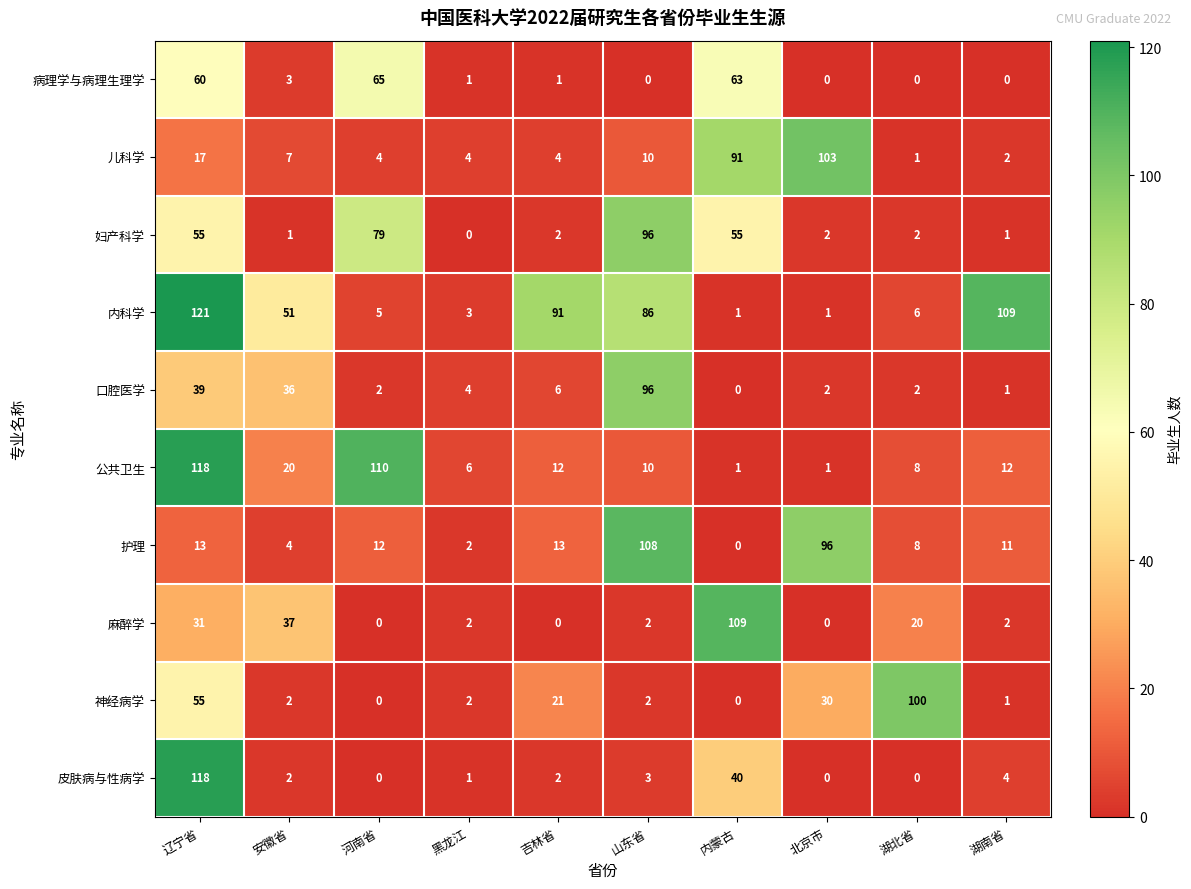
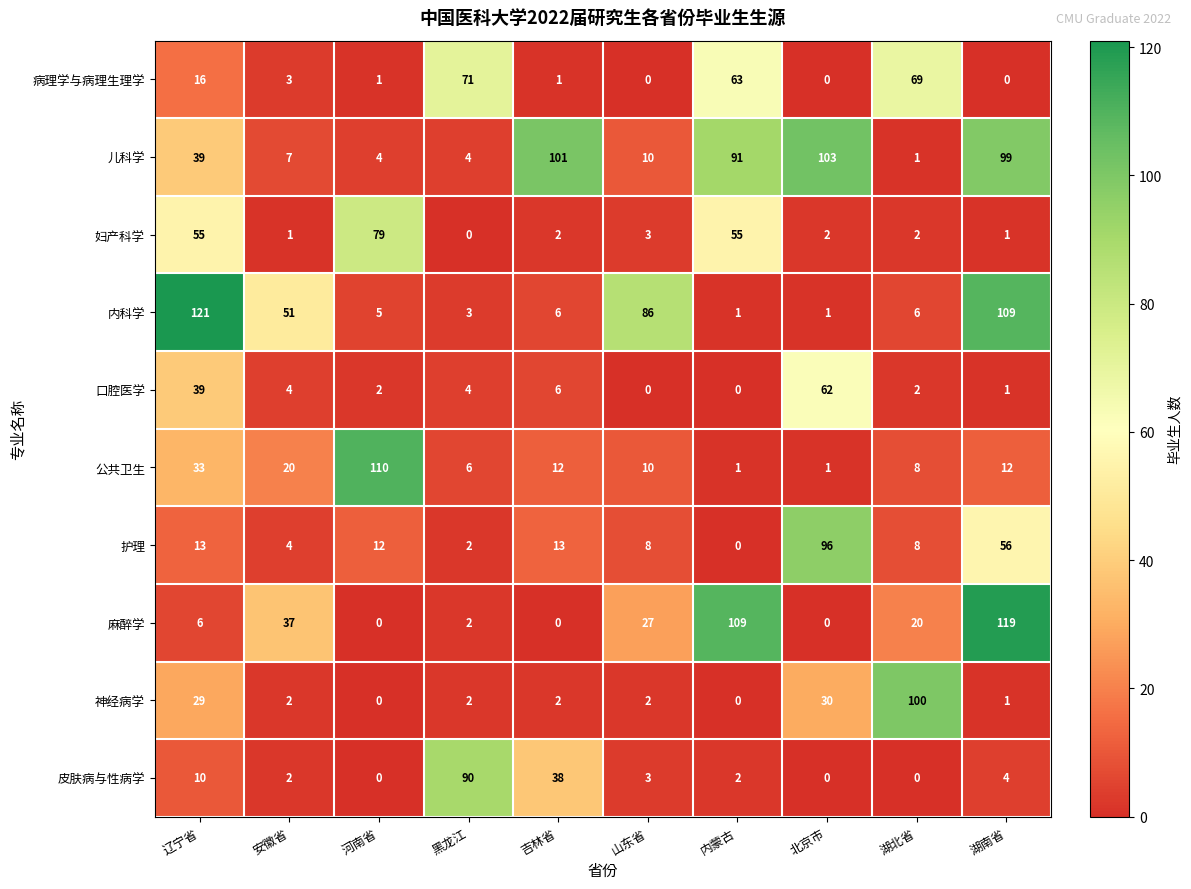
病理学与病理生理学, 辽宁省: 60 -> 16
病理学与病理生理学, 河南省: 65 -> 1
病理学与病理生理学, 黑龙江: 1 -> 71
病理学与病理生理学, 湖北省: 0 -> 69
儿科学, 辽宁省: 17 -> 39
儿科学, 吉林省: 4 -> 101
儿科学, 湖南省: 2 -> 99
妇产科学, 山东省: 96 -> 3
内科学, 吉林省: 91 -> 6
口腔医学, 安徽省: 36 -> 4
口腔医学, 山东省: 96 -> 0
口腔医学, 北京市: 2 -> 62
公共卫生, 辽宁省: 118 -> 33
护理, 山东省: 108 -> 8
护理, 湖南省: 11 -> 56
麻醉学, 辽宁省: 31 -> 6
麻醉学, 山东省: 2 -> 27
麻醉学, 湖南省: 2 -> 119
神经病学, 辽宁省: 55 -> 29
神经病学, 吉林省: 21 -> 2
皮肤病与性病学, 辽宁省: 118 -> 10
皮肤病与性病学, 黑龙江: 1 -> 90
皮肤病与性病学, 吉林省: 2 -> 38
皮肤病与性病学, 内蒙古: 40 -> 2
